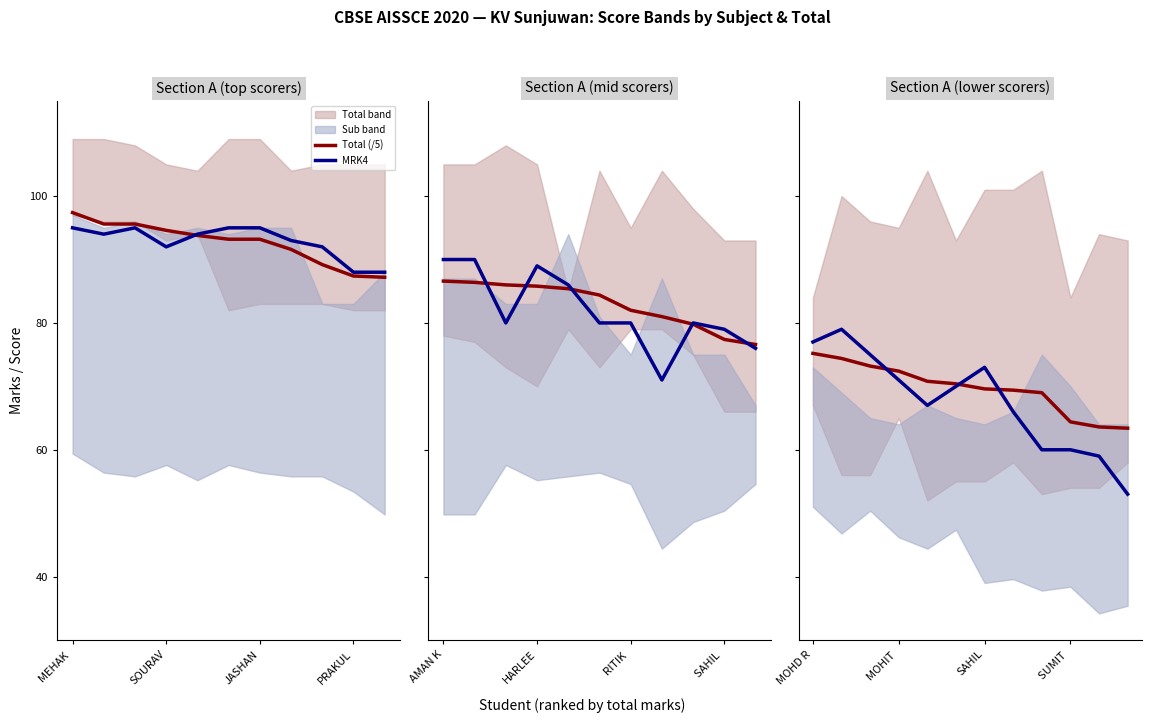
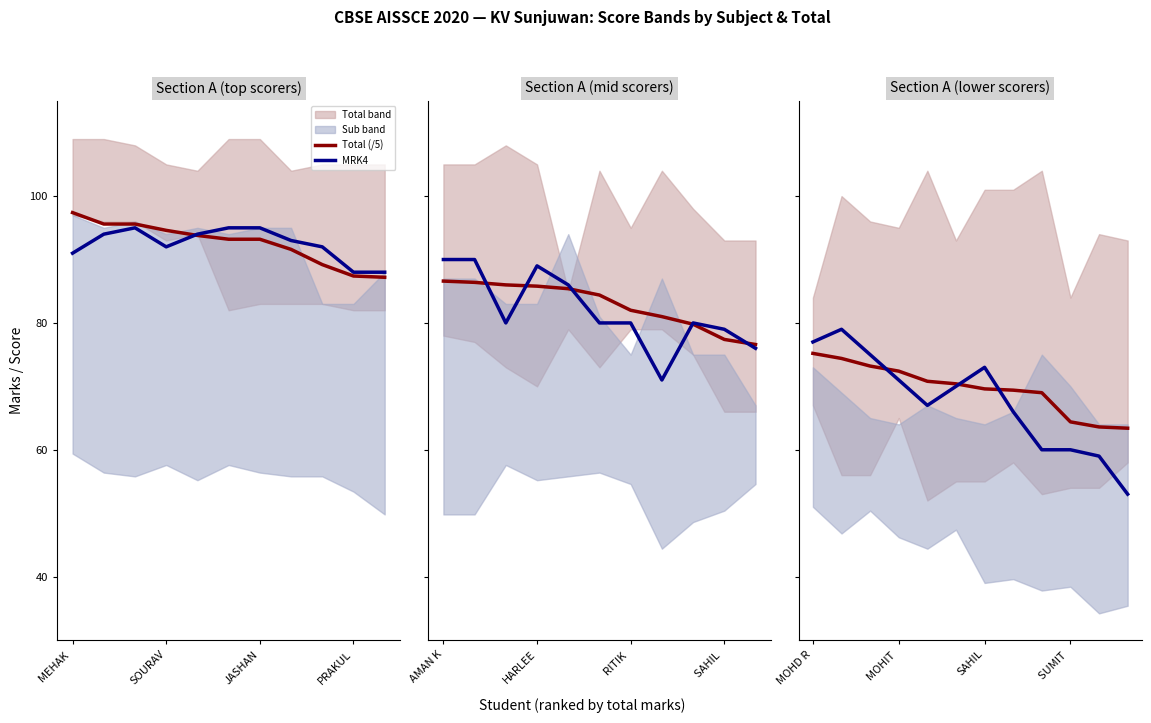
Section A (top scorers), MRK4, MEHAK: 95 -> 91
